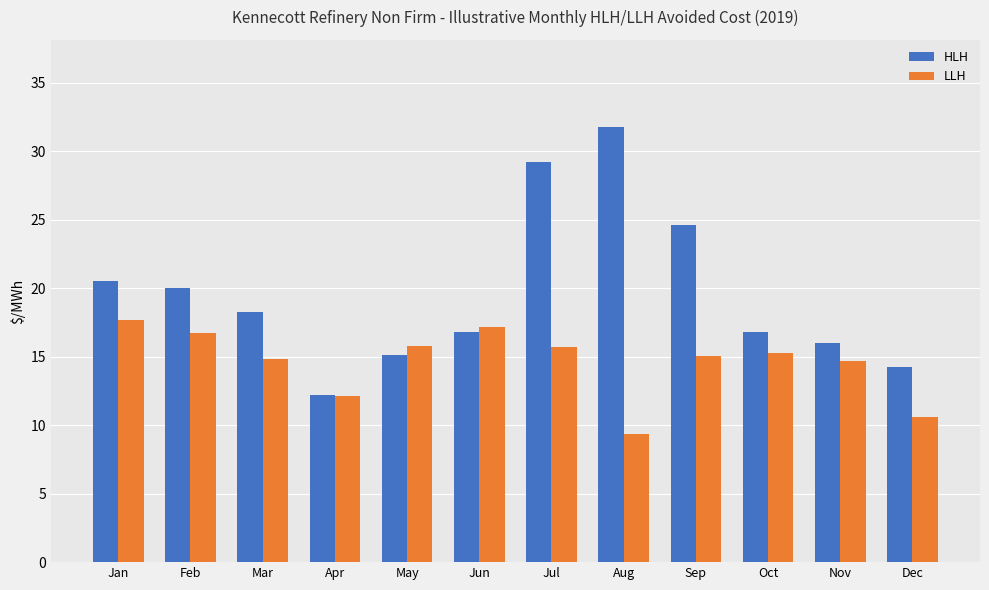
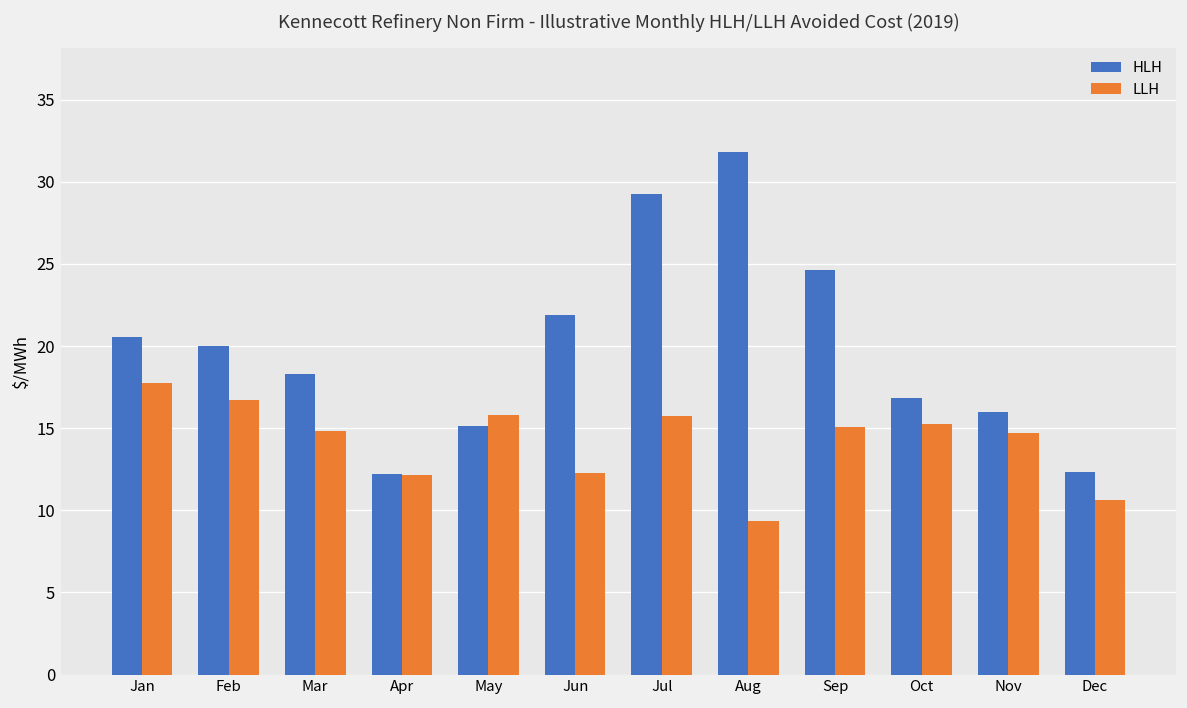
HLH, Jun: 16.8 -> 21.9
LLH, Jun: 17.2 -> 12.3
HLH, Dec: 14.3 -> 12.3
